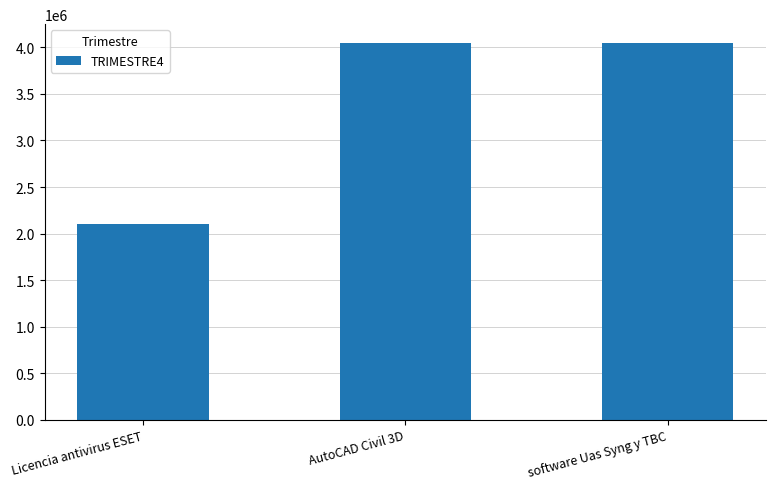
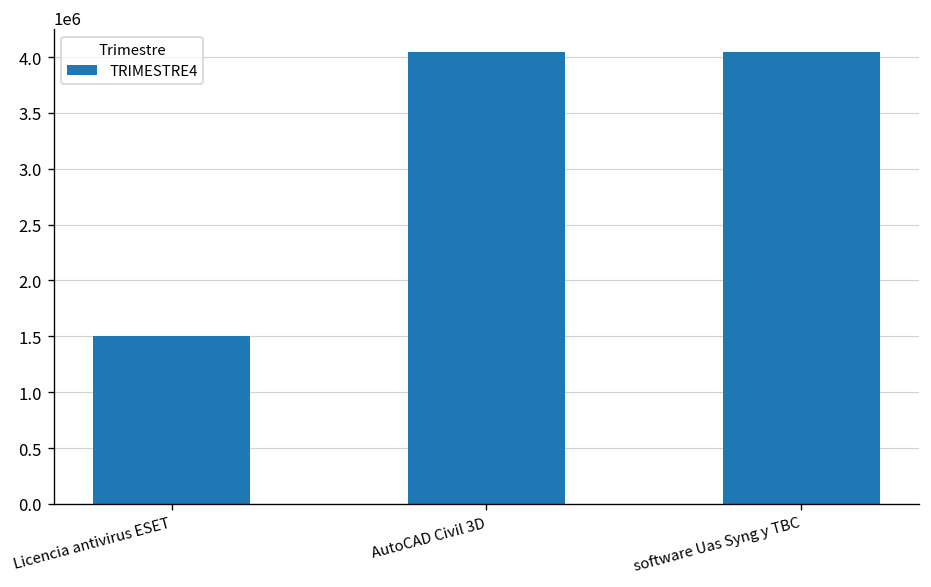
Licencia antivirus ESET: 2100000 -> 1500000
